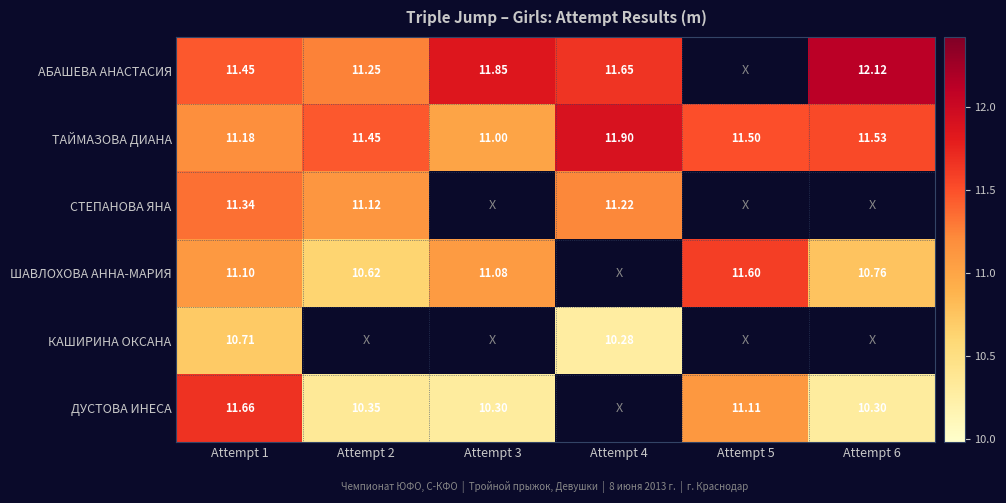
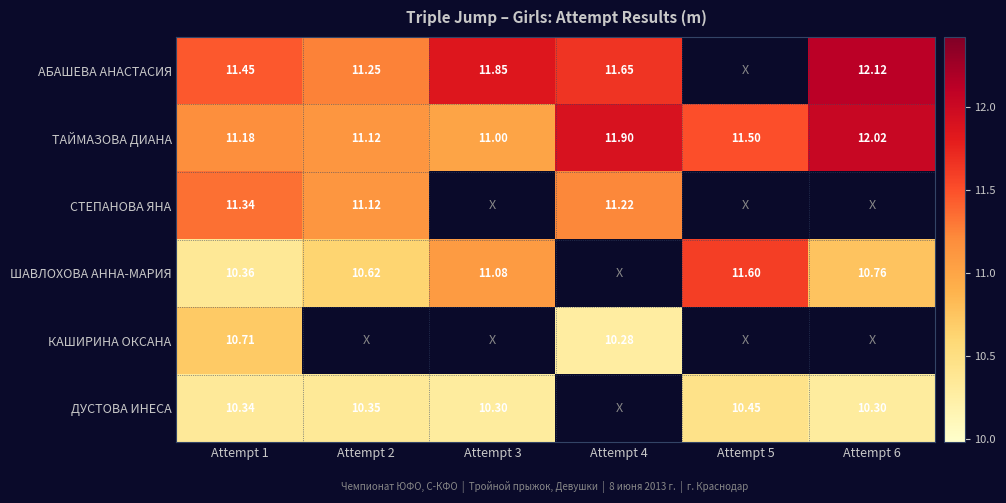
ТАЙМАЗОВА ДИАНА, Attempt 2: 11.45 -> 11.12
ТАЙМАЗОВА ДИАНА, Attempt 6: 11.53 -> 12.02
ШАВЛОХОВА АННА-МАРИЯ, Attempt 1: 11.10 -> 10.36
ДУСТОВА ИНЕСА, Attempt 1: 11.66 -> 10.34
ДУСТОВА ИНЕСА, Attempt 5: 11.11 -> 10.45
